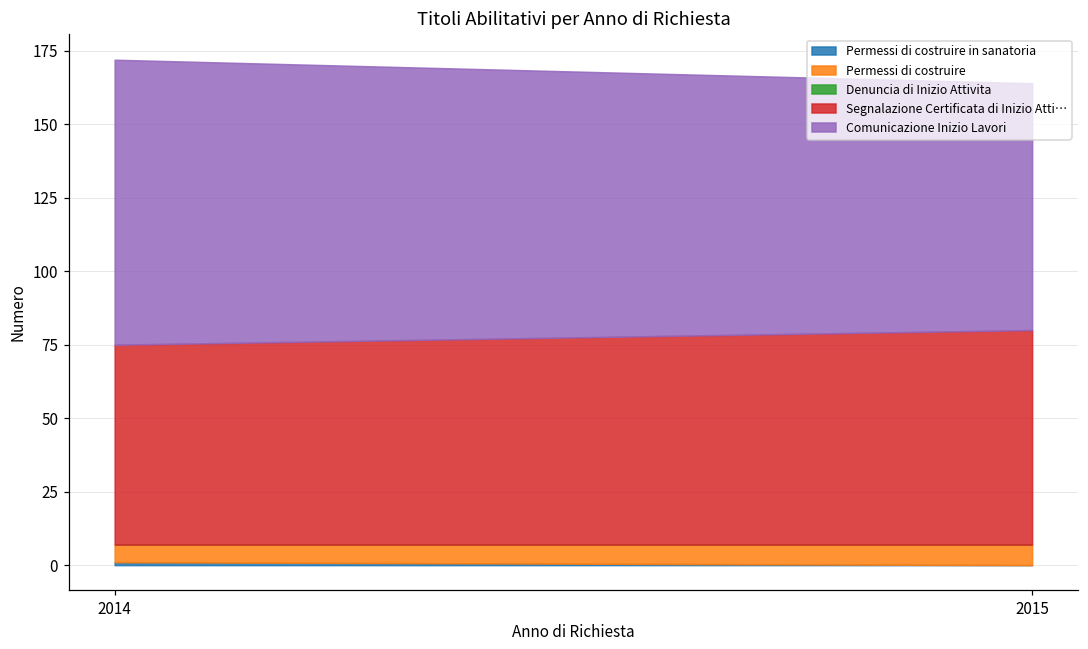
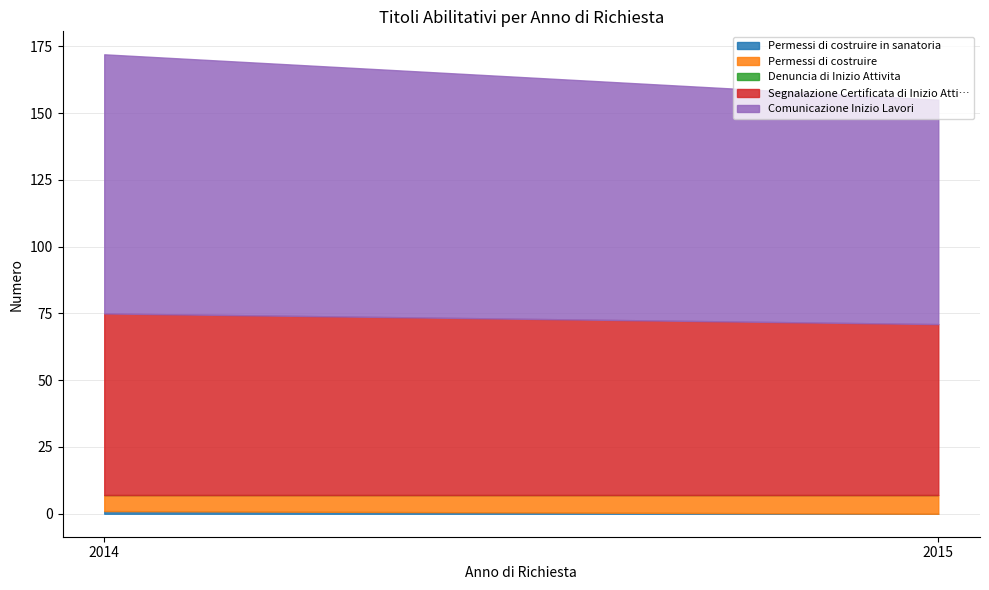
Segnalazione Certificata di Inizio Atti…, 2015: 73 -> 64
